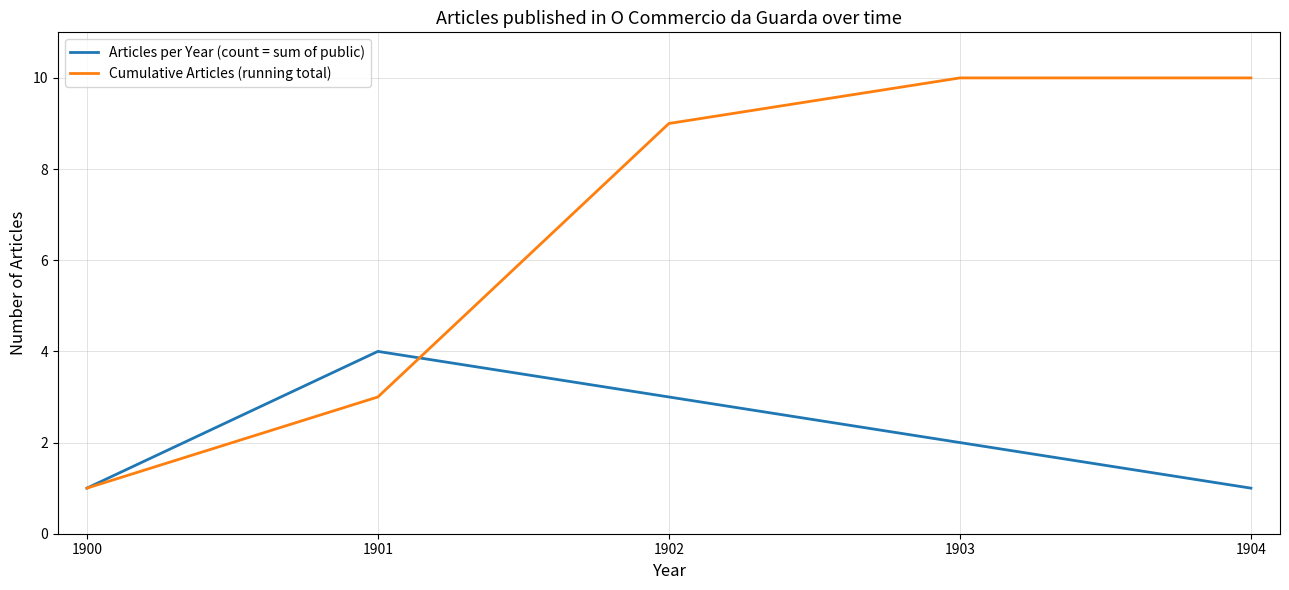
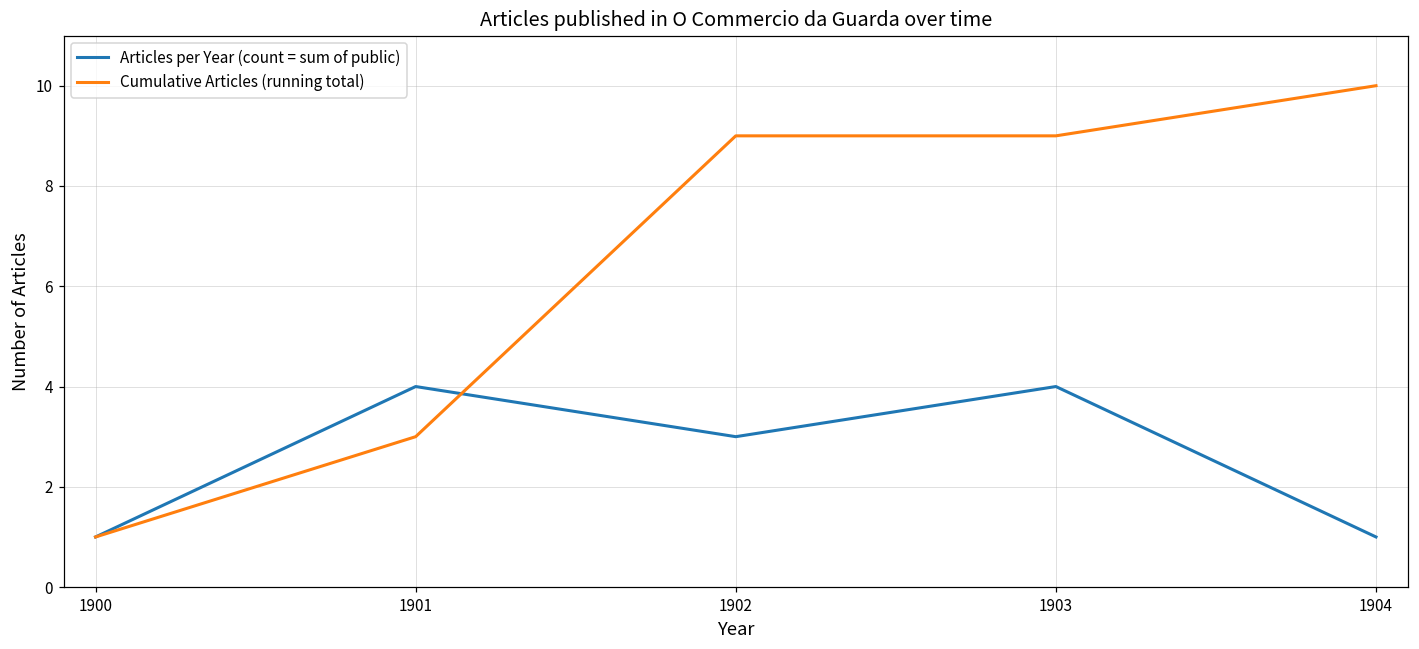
Articles per Year (count = sum of public), 1903: 2 -> 4
Cumulative Articles (running total), 1903: 10 -> 9
